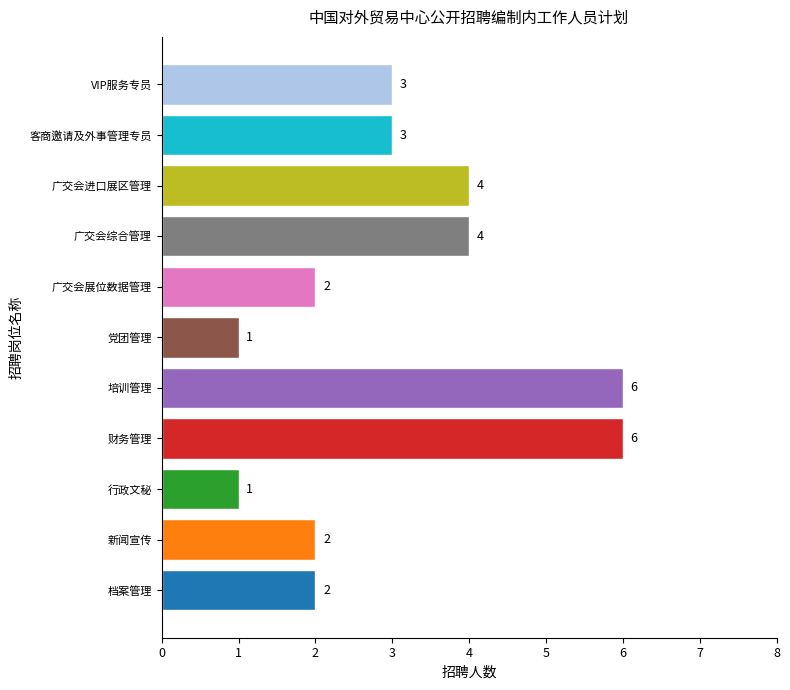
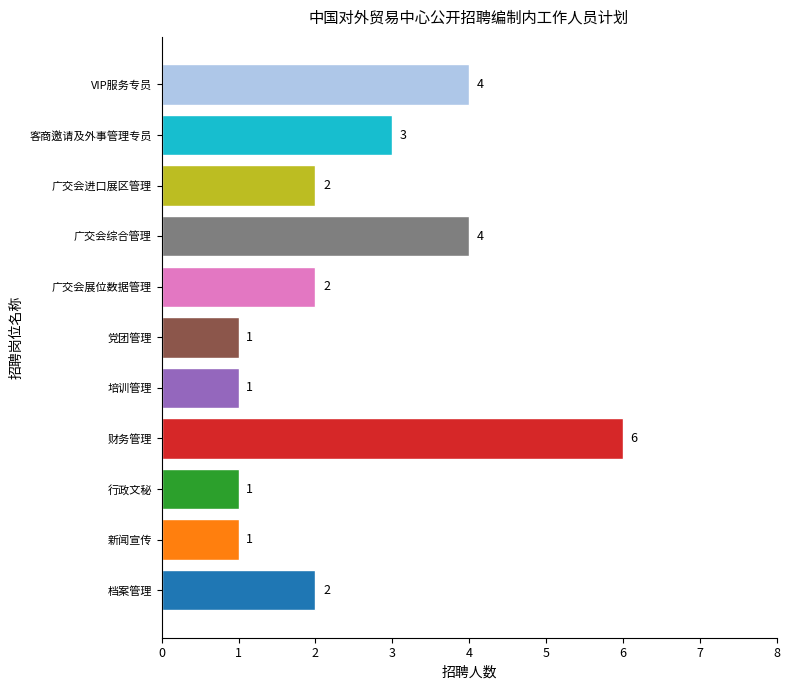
VIP服务专员: 3 -> 4
广交会进口展区管理: 4 -> 2
培训管理: 6 -> 1
新闻宣传: 2 -> 1
